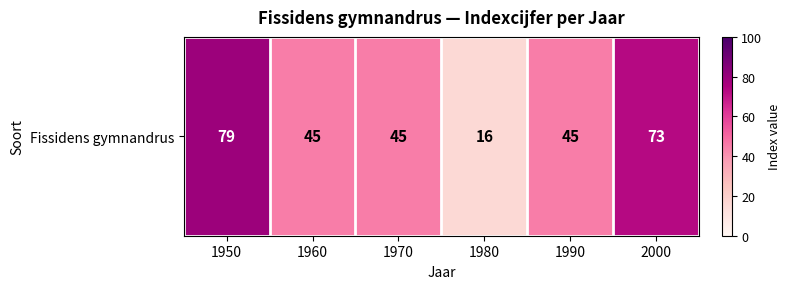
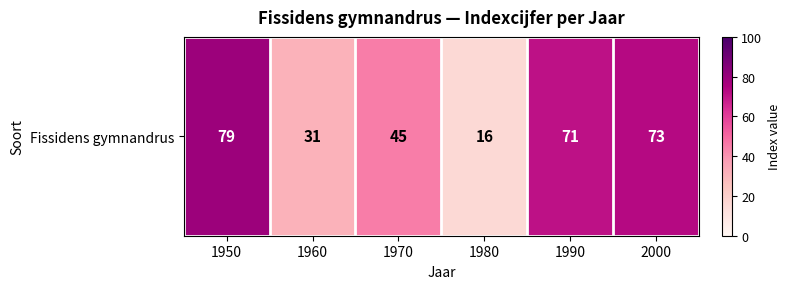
Fissidens gymnandrus, 1960: 45 -> 31
Fissidens gymnandrus, 1990: 45 -> 71
